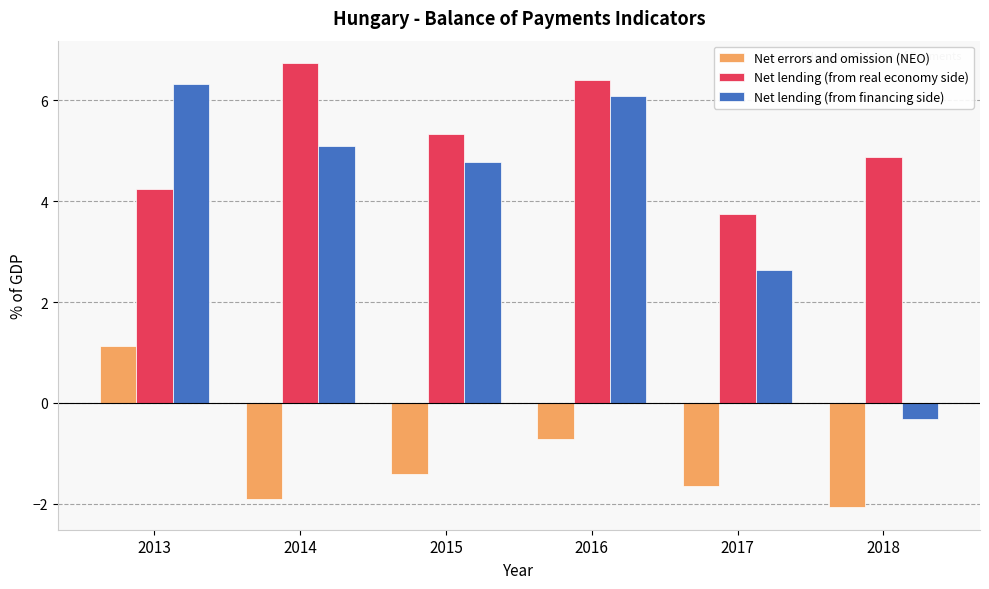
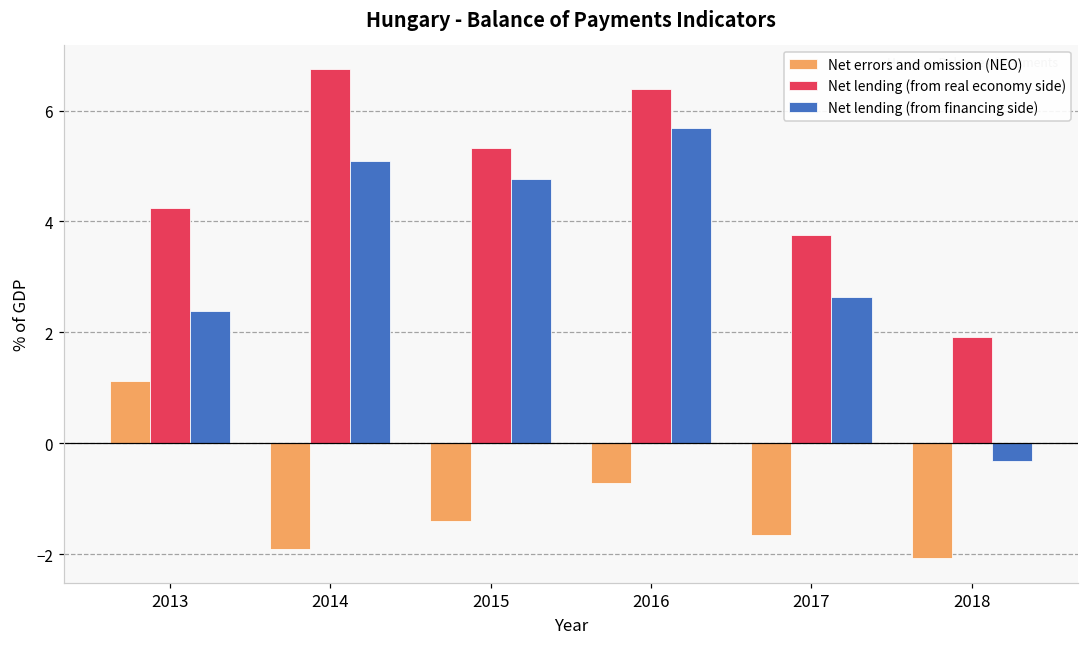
Net lending (from financing side), 2013: 6.3 -> 2.4
Net lending (from financing side), 2016: 6.1 -> 5.7
Net lending (from real economy side), 2018: 4.9 -> 1.9
